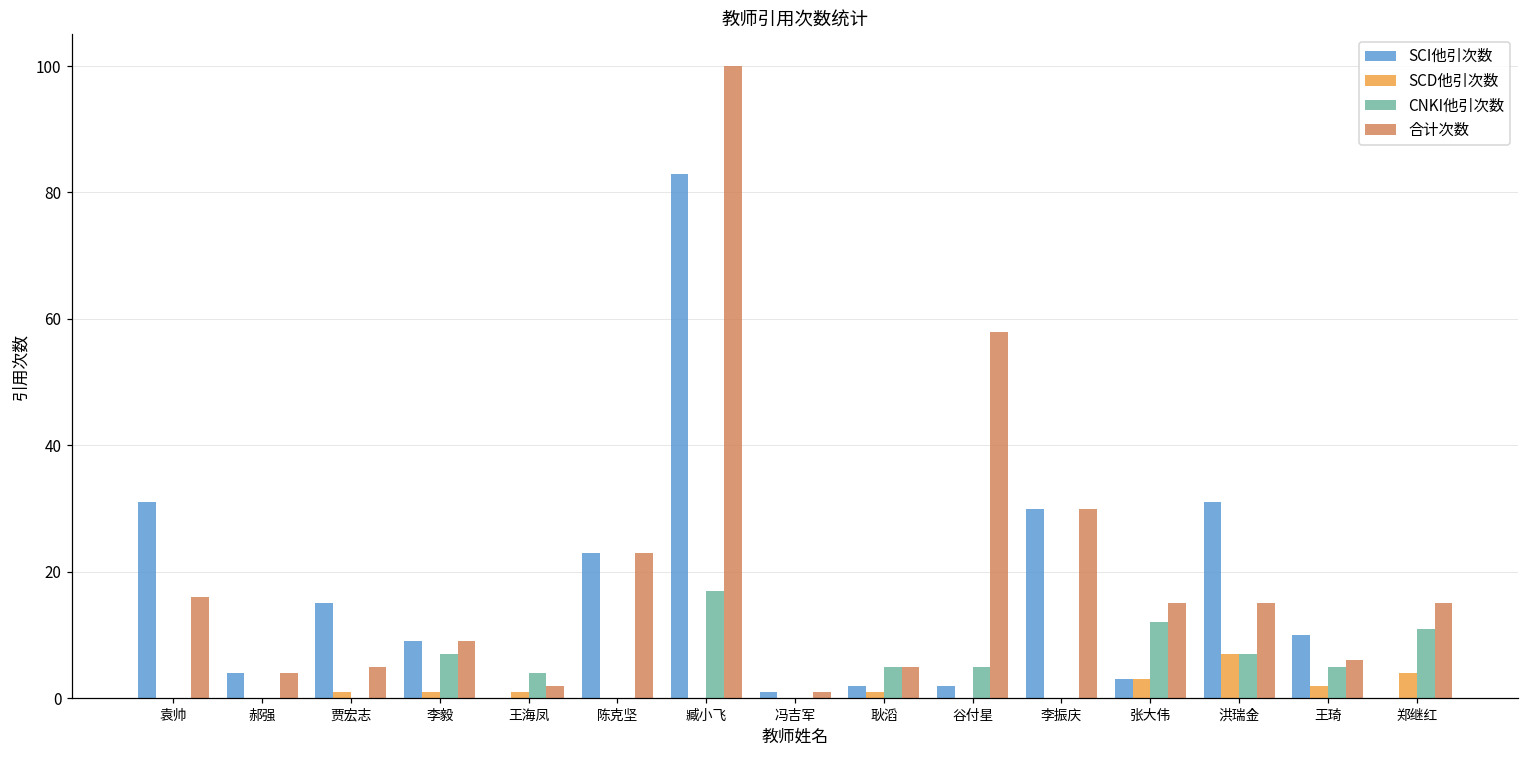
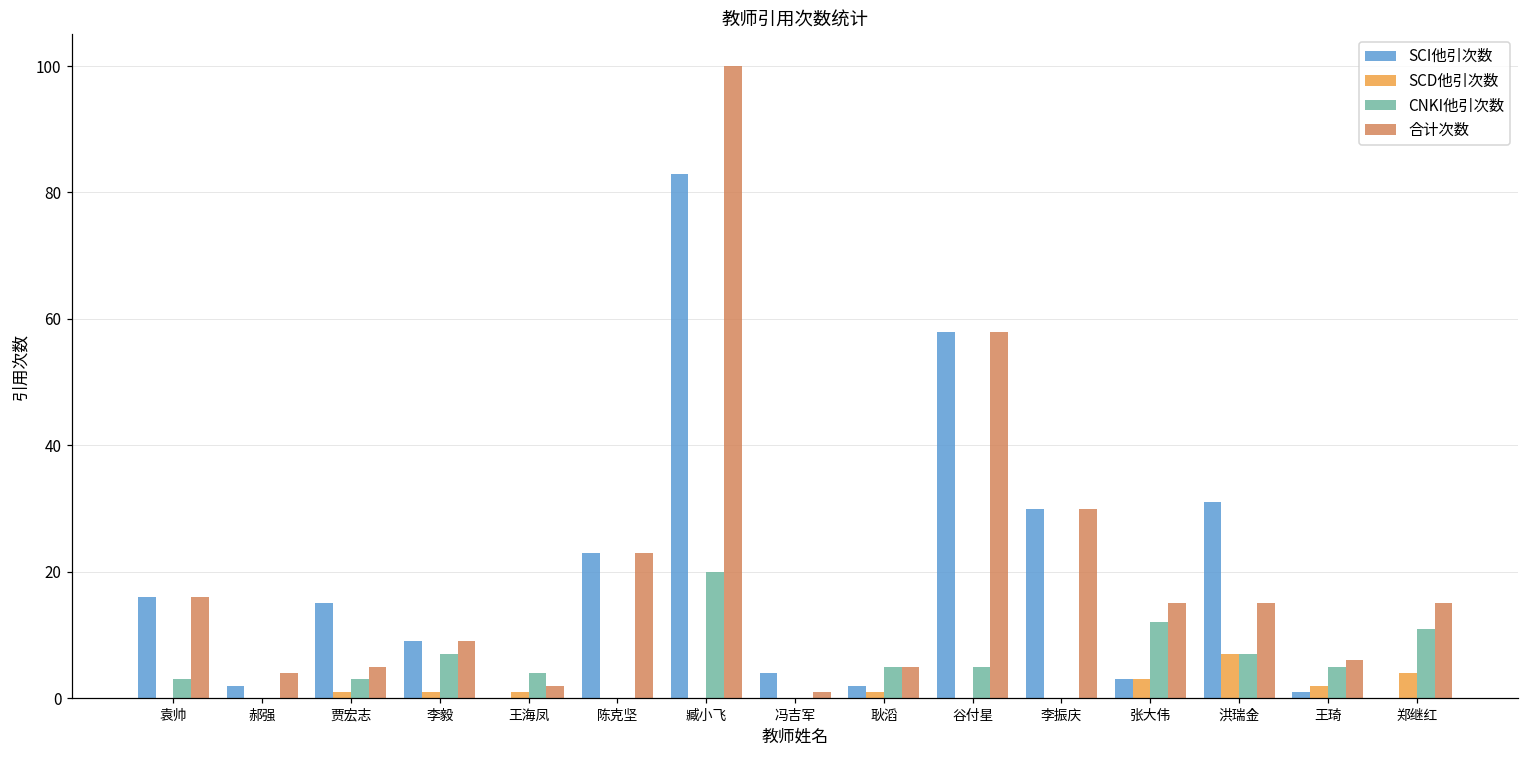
SCI他引次数, 袁帅: 31 -> 16
CNKI他引次数, 袁帅: 0 -> 3
SCI他引次数, 郝强: 4 -> 2
CNKI他引次数, 贾宏志: 0 -> 3
CNKI他引次数, 臧小飞: 17 -> 20
SCI他引次数, 冯吉军: 1 -> 4
SCI他引次数, 谷付星: 2 -> 58
SCI他引次数, 王琦: 10 -> 1
